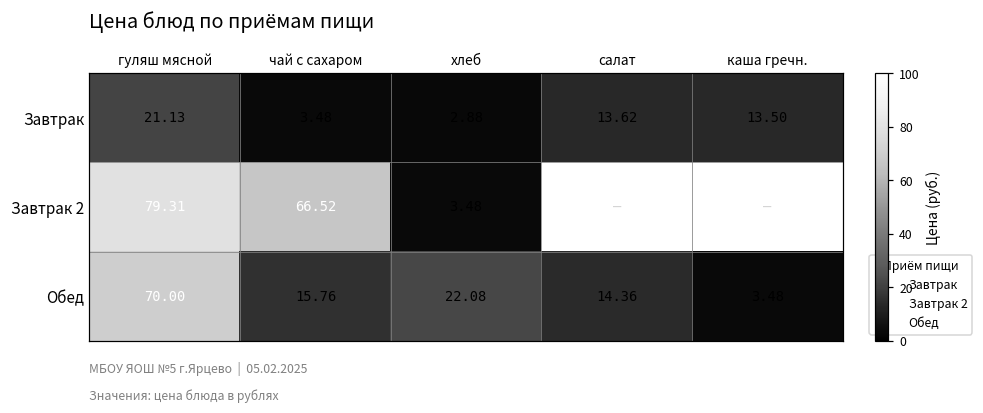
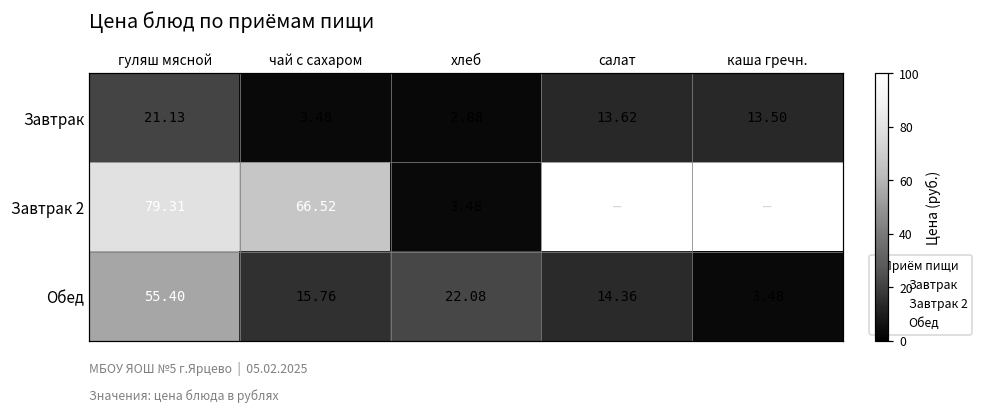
Обед, гуляш мясной: 70.00 -> 55.40
